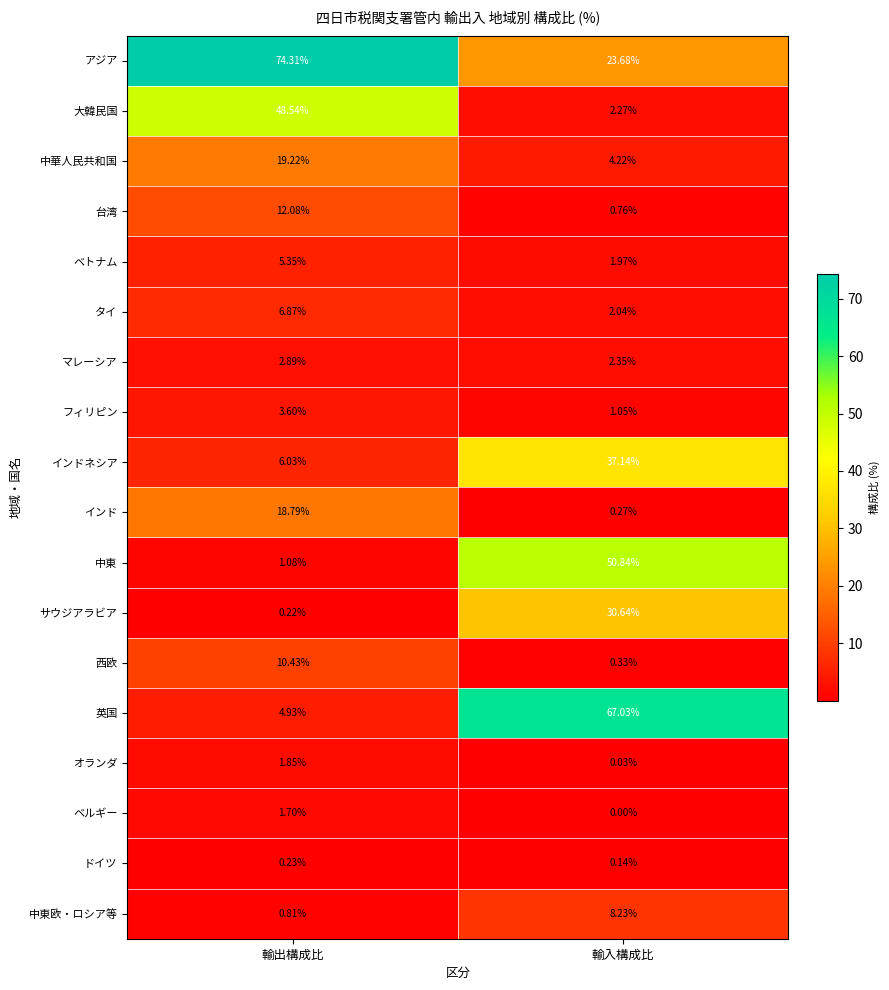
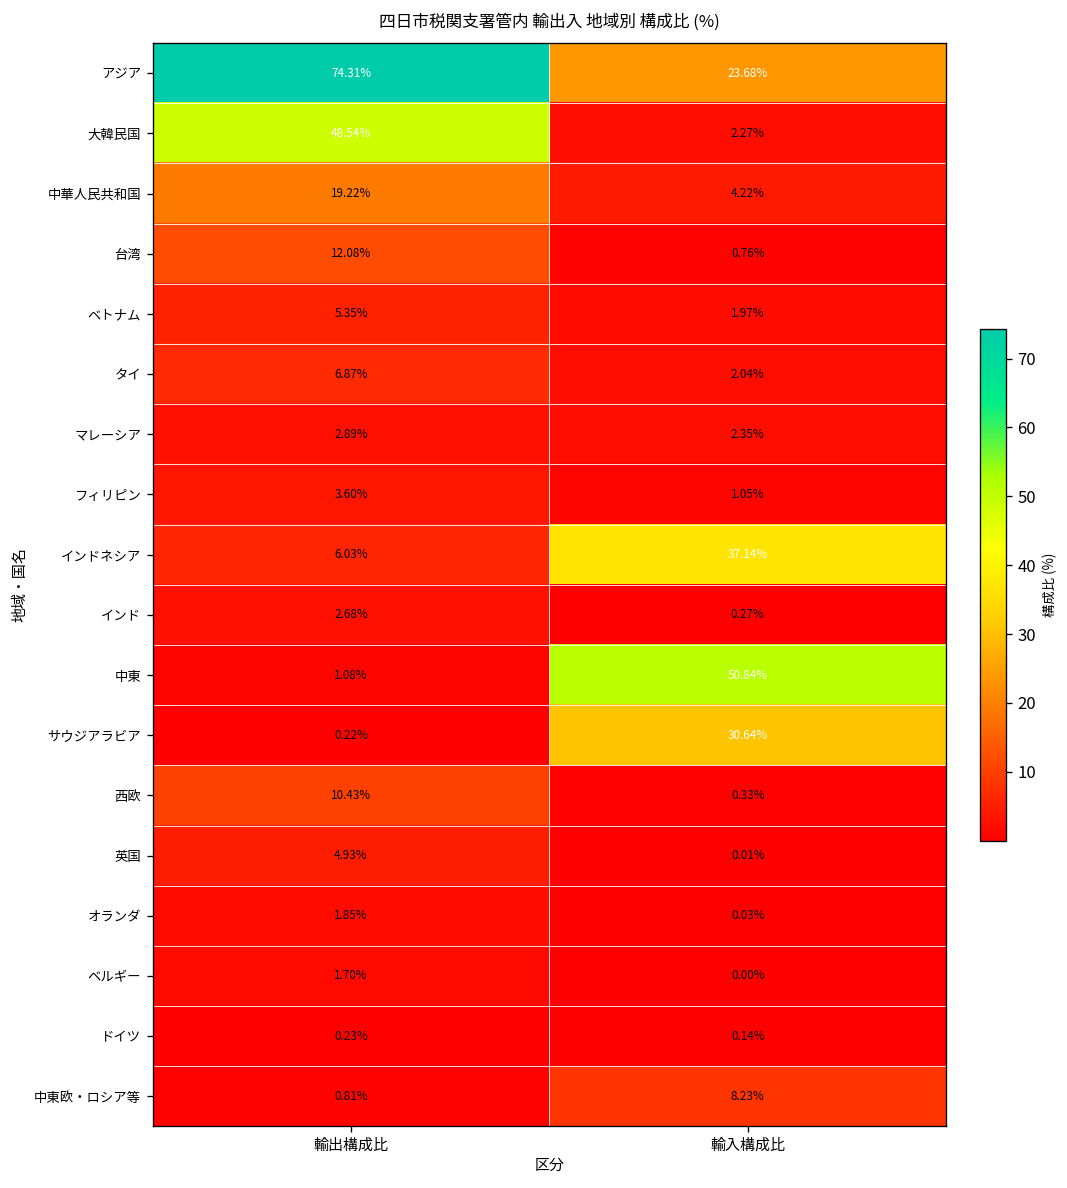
インド, 輸出構成比: 18.79% -> 2.68%
英国, 輸入構成比: 67.03% -> 0.01%
